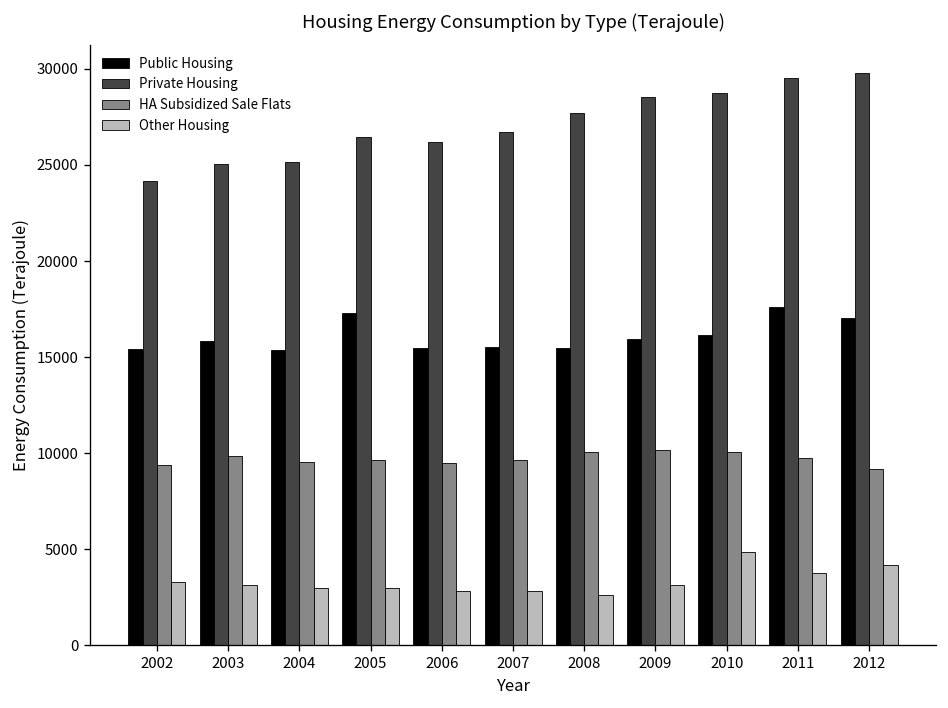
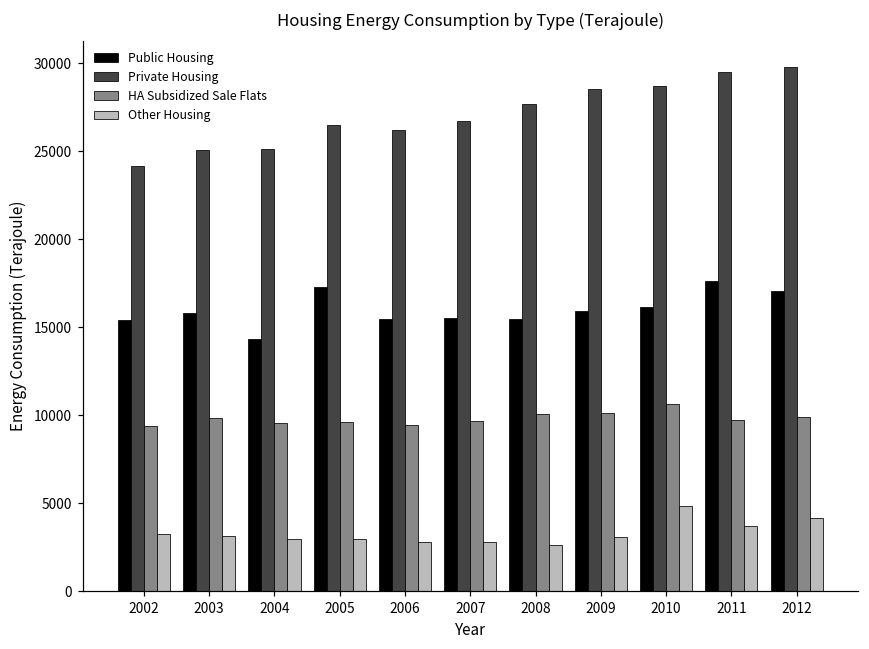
Public Housing, 2004: 15400 -> 14400
HA Subsidized Sale Flats, 2010: 10100 -> 10600
HA Subsidized Sale Flats, 2012: 9200 -> 9900
